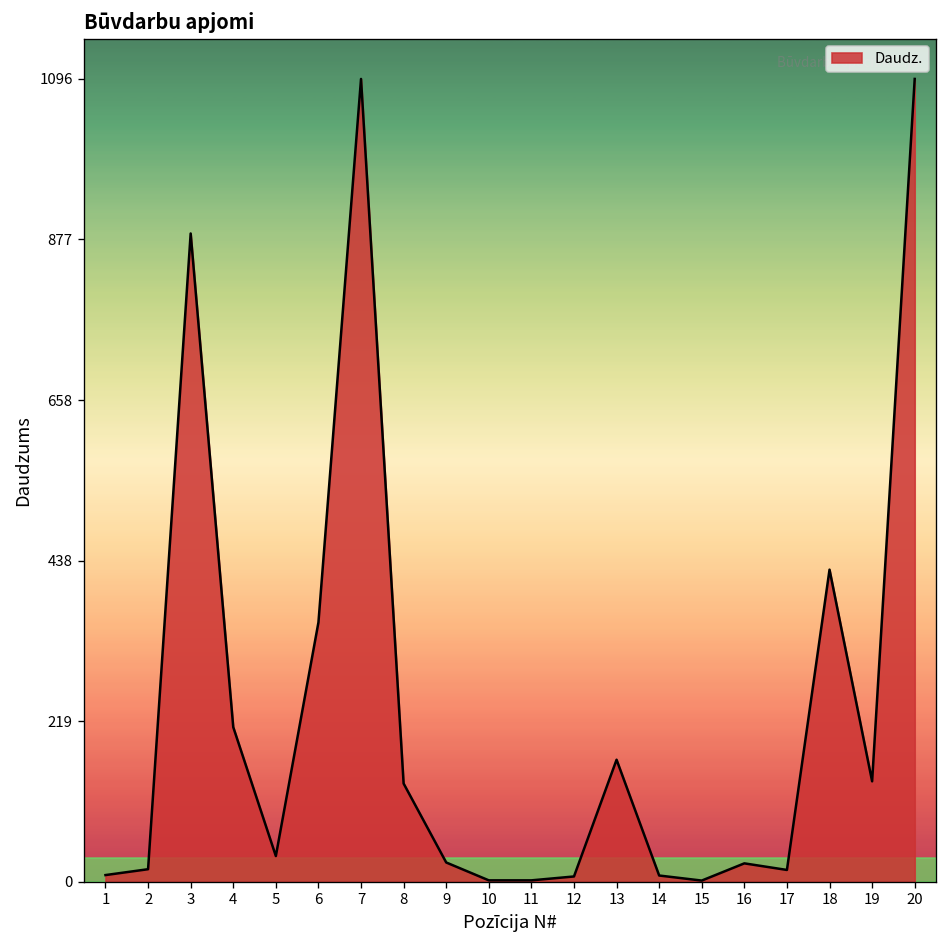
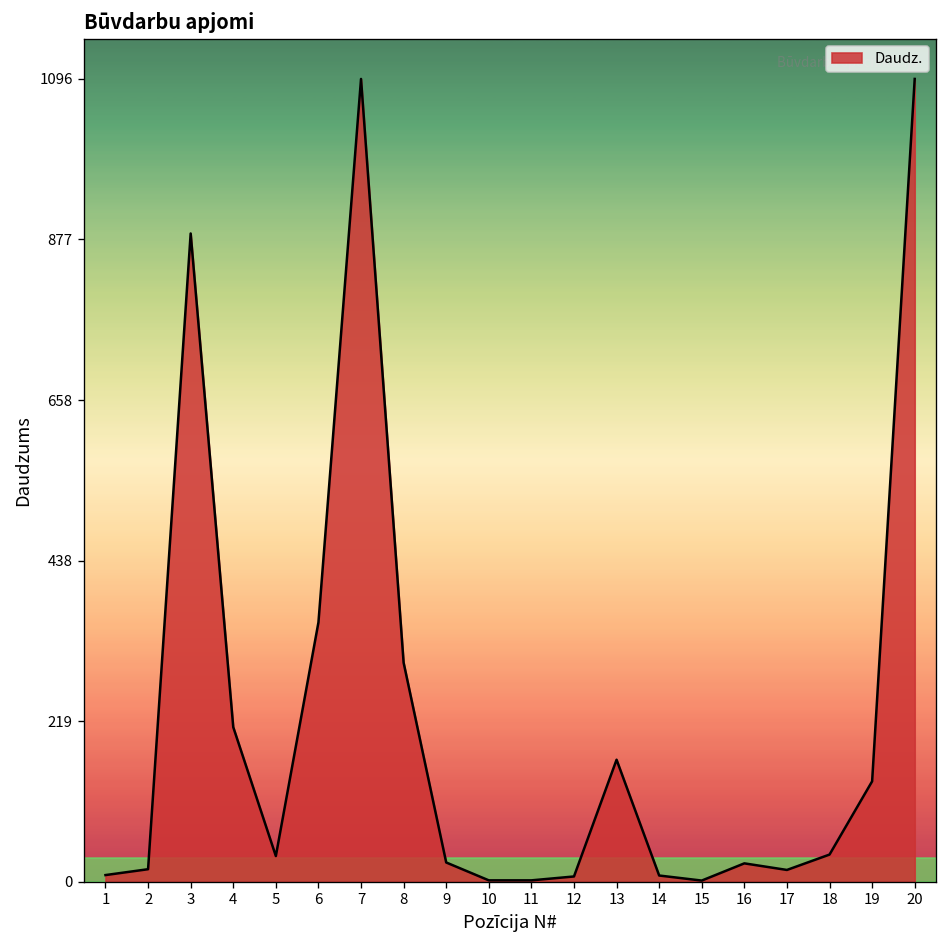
8: 130 -> 300
18: 430 -> 40
